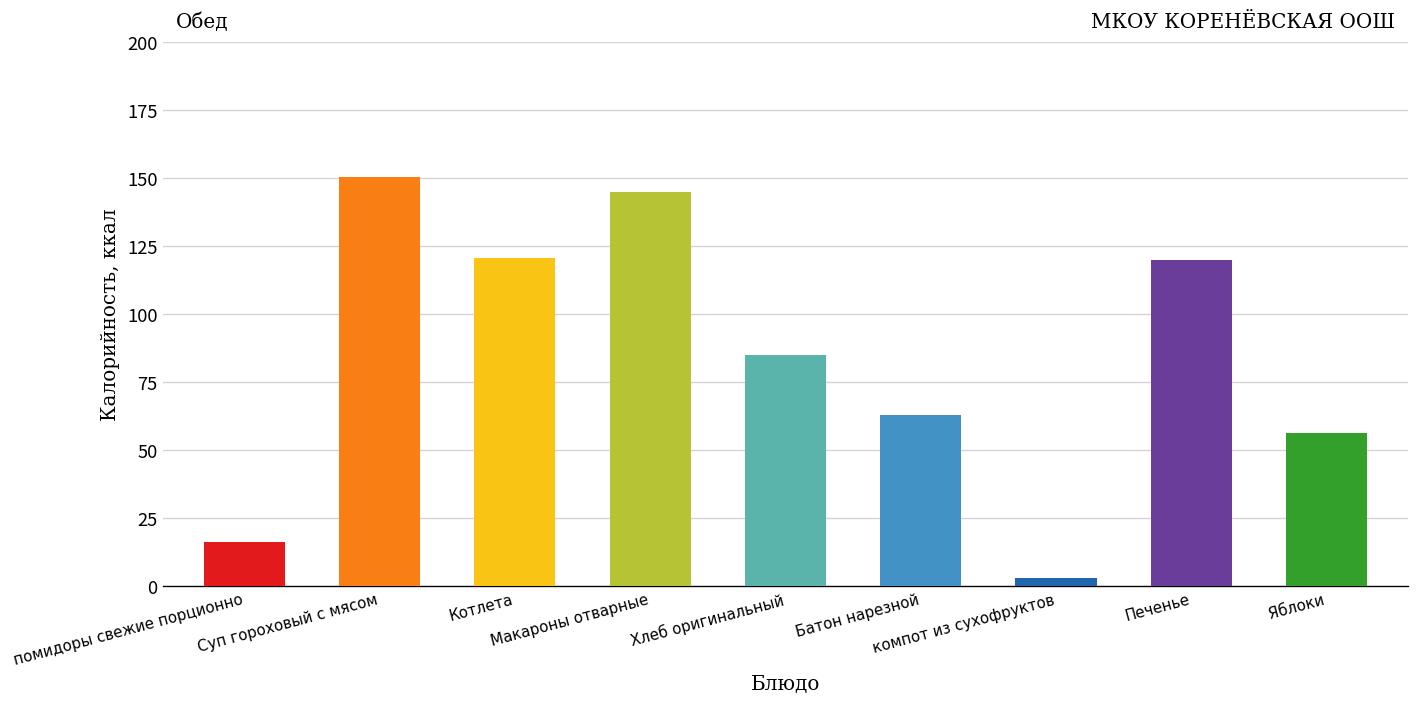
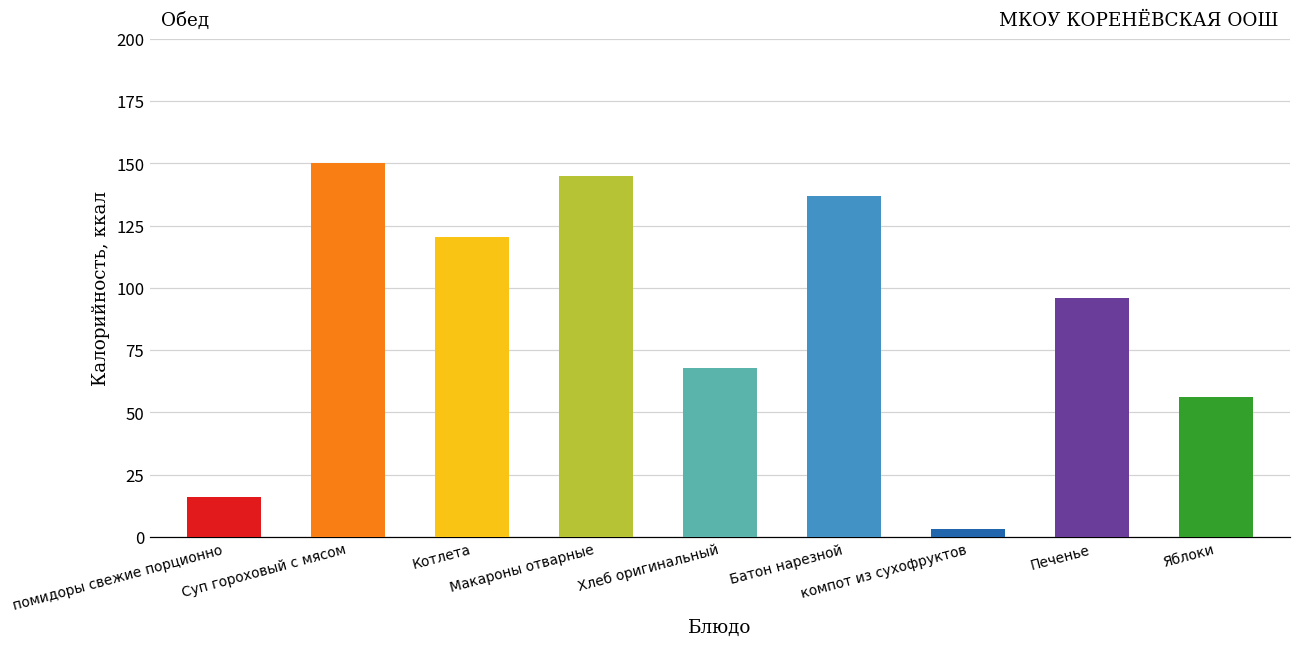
Хлеб оригинальный: 85 -> 68
Батон нарезной: 63 -> 137
Печенье: 120 -> 96
